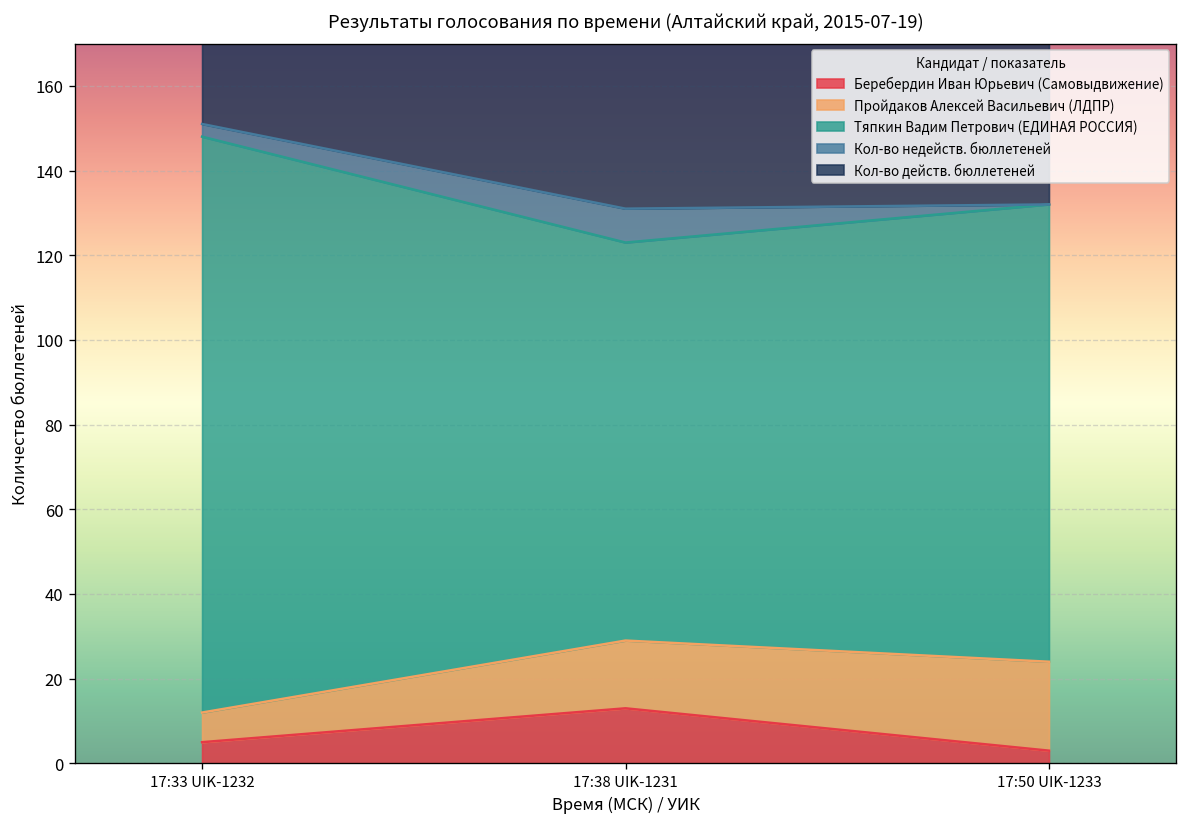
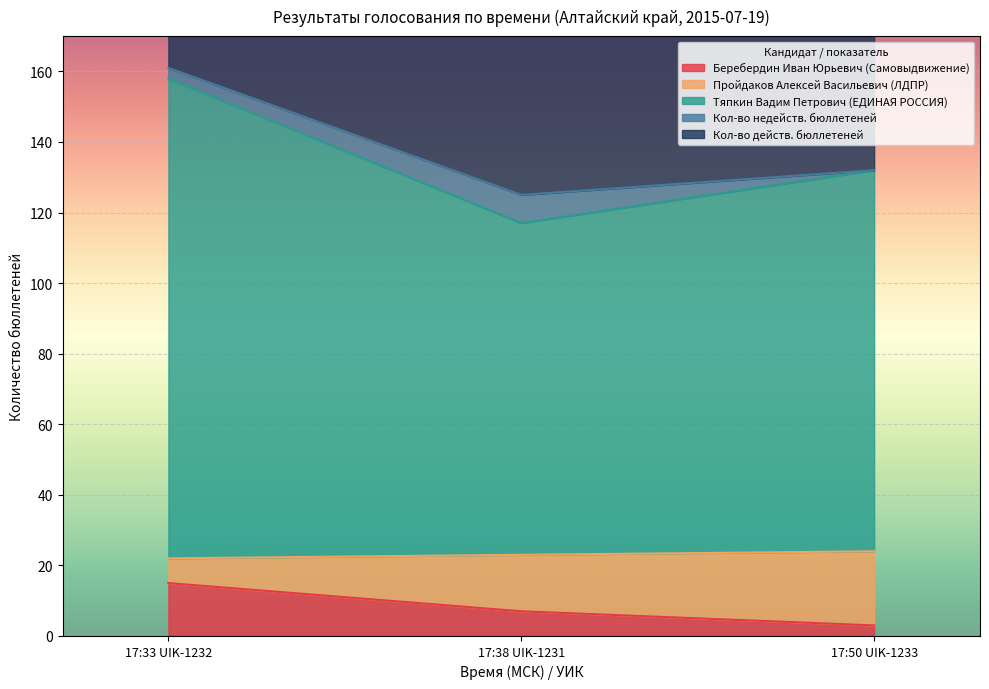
Беребердин Иван Юрьевич (Самовыдвижение), 17:33 UIK-1232: 5 -> 15
Беребердин Иван Юрьевич (Самовыдвижение), 17:38 UIK-1231: 13 -> 7
